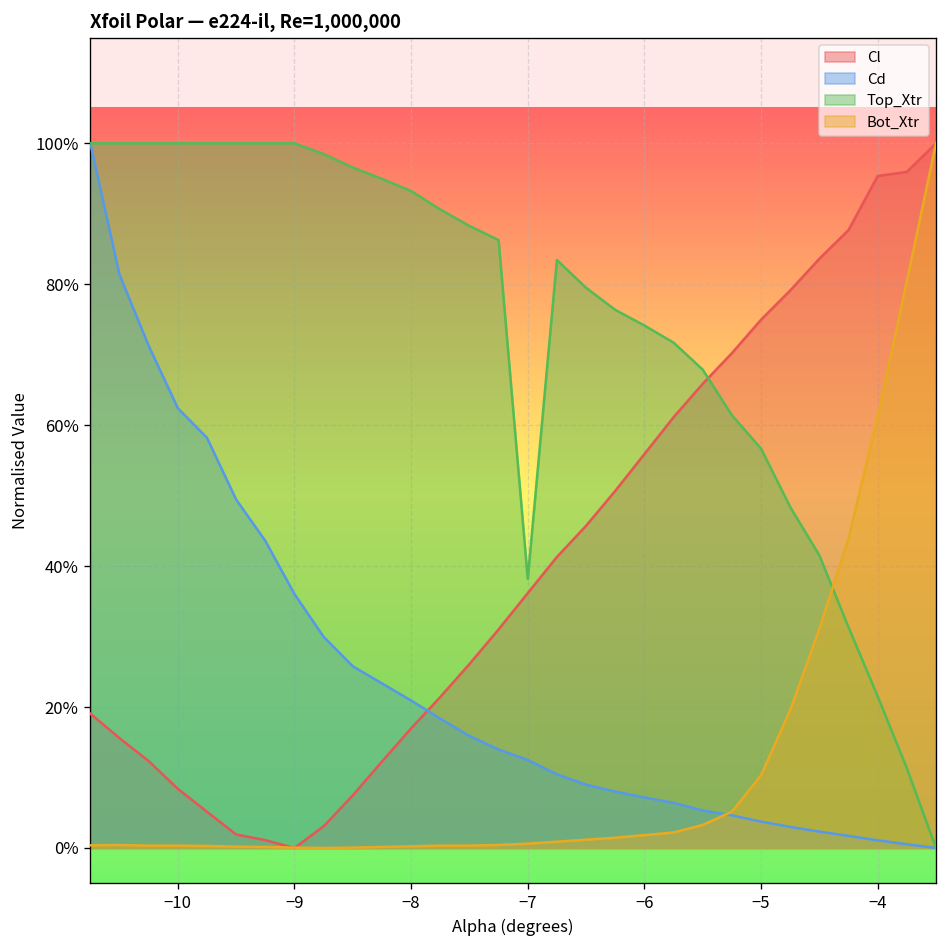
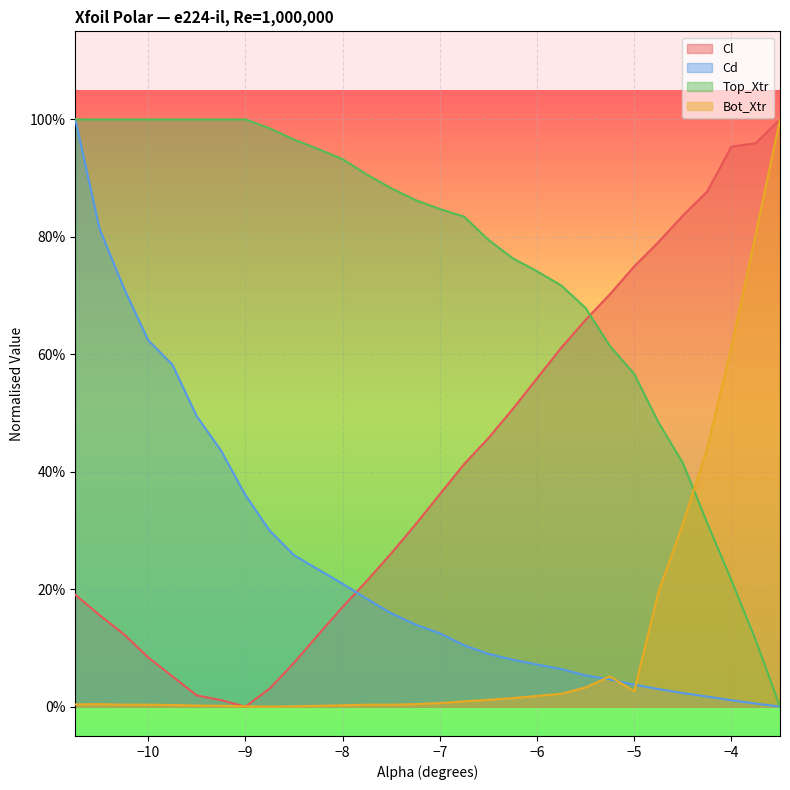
Top_Xtr, −7: 38% -> 85%
Bot_Xtr, −5: 10% -> 3%
